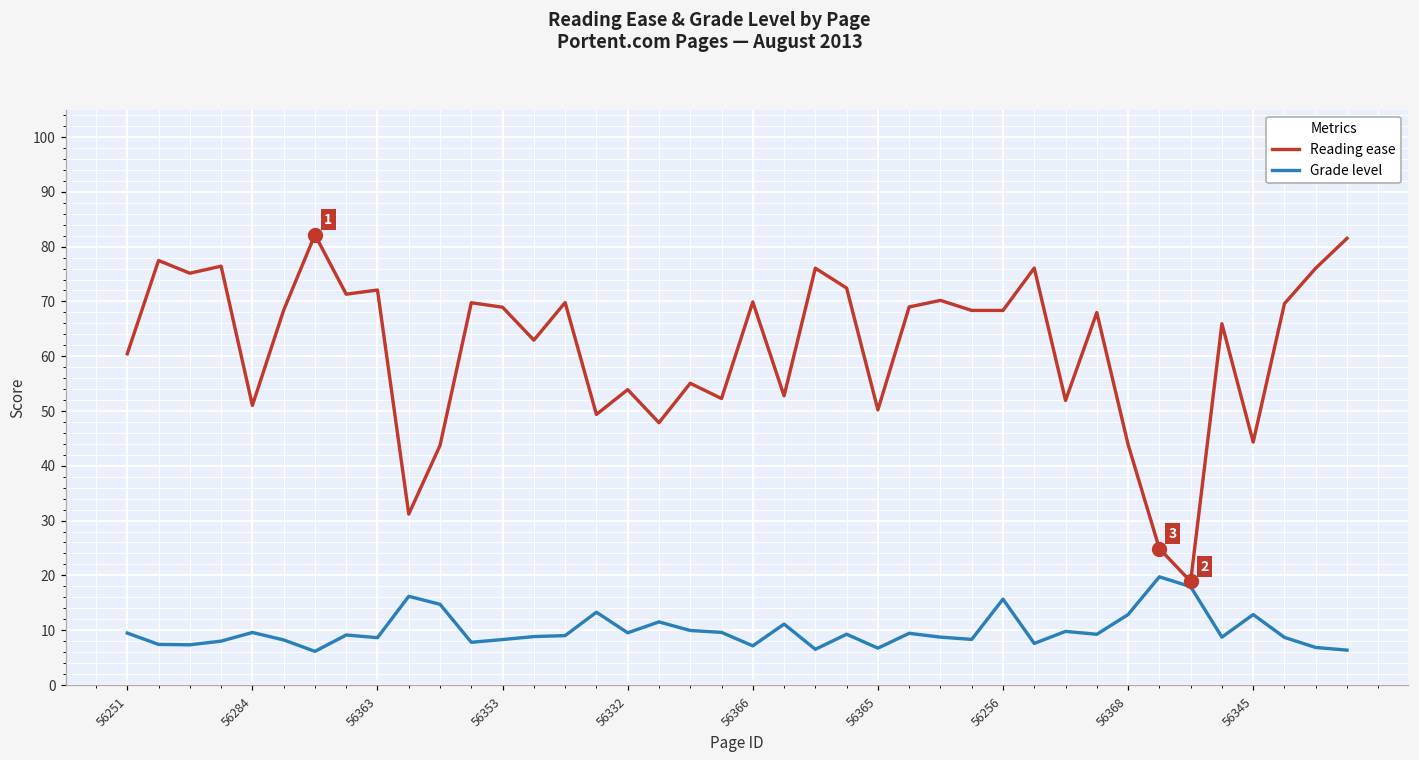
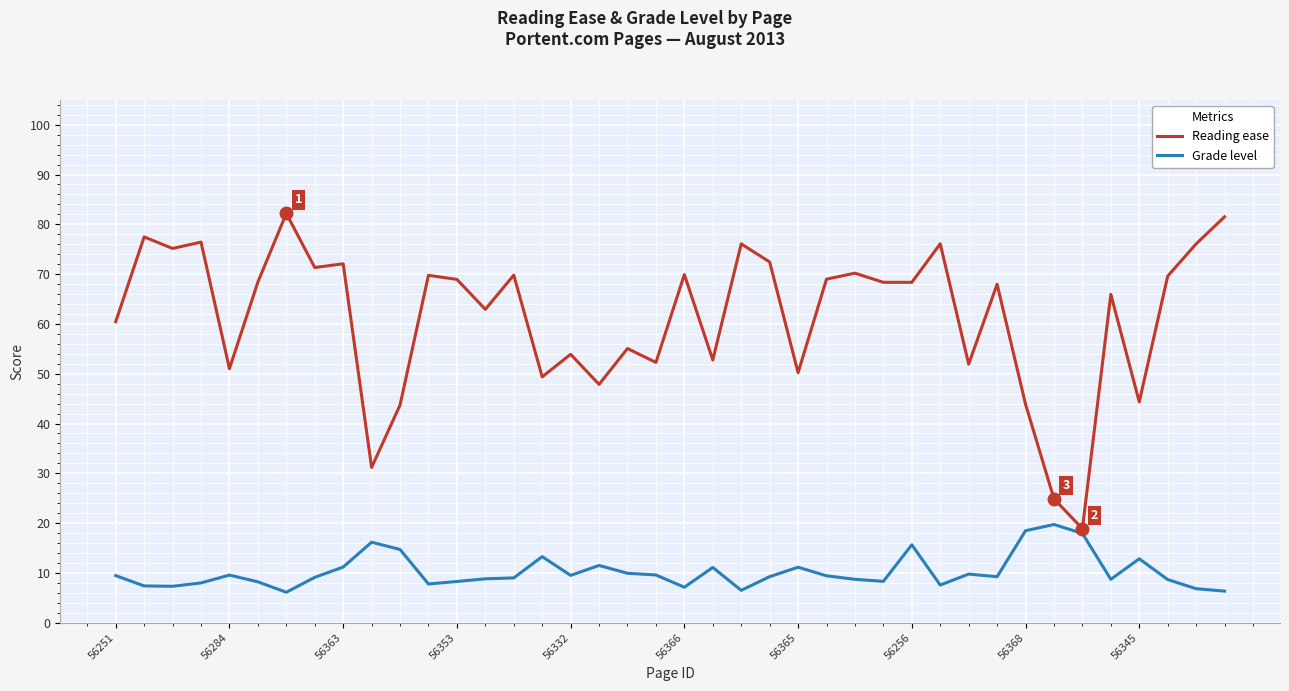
Grade level, 56363: 9 -> 11
Grade level, 56365: 7 -> 11
Grade level, 56368: 13 -> 18
